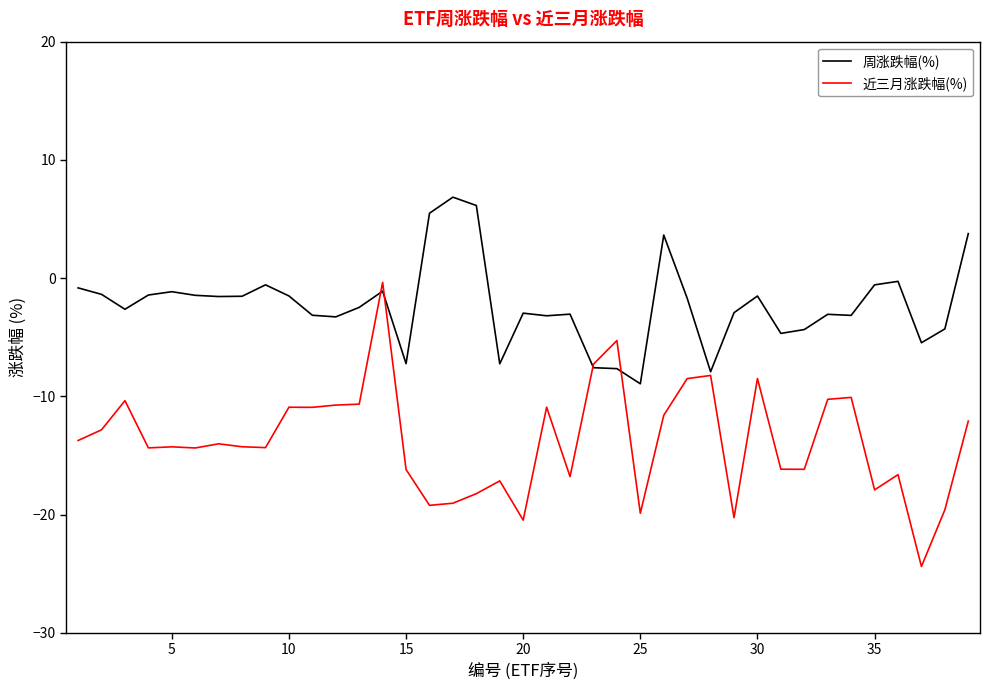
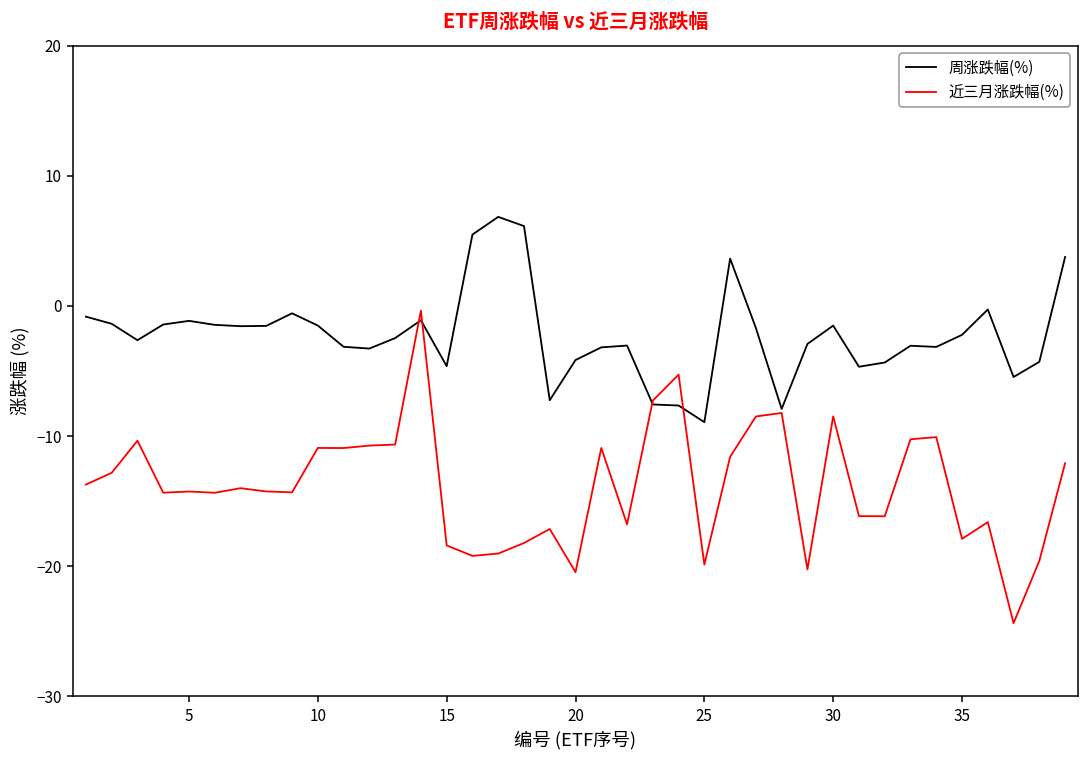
周涨跌幅(%), 15: -7.2 -> -4.6
近三月涨跌幅(%), 15: -16.2 -> -18.4
周涨跌幅(%), 20: -3.0 -> -4.2
周涨跌幅(%), 35: -0.6 -> -2.2
